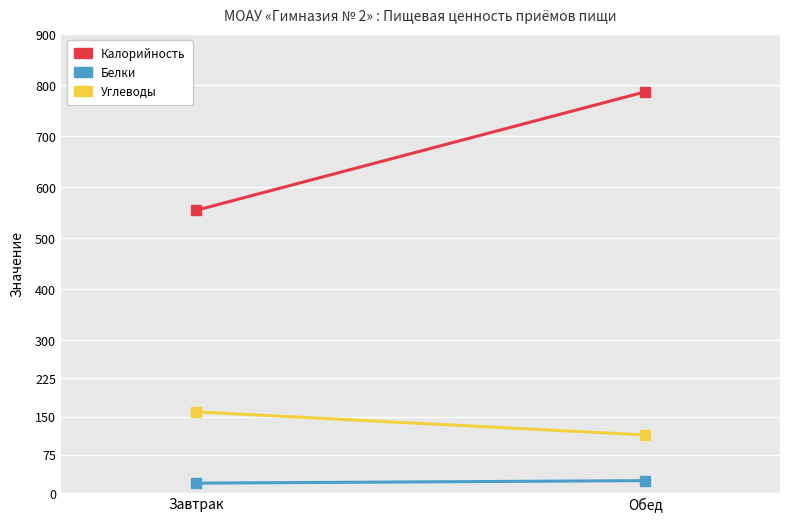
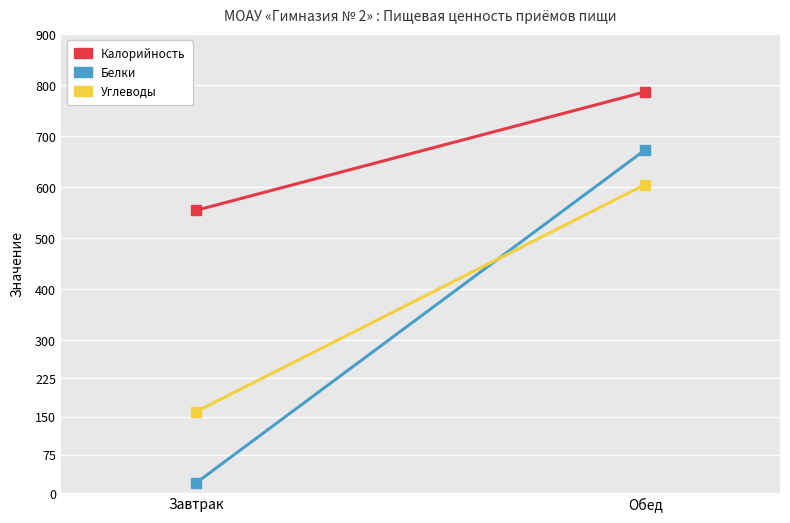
Белки, Обед: 20 -> 670
Углеводы, Обед: 110 -> 610
